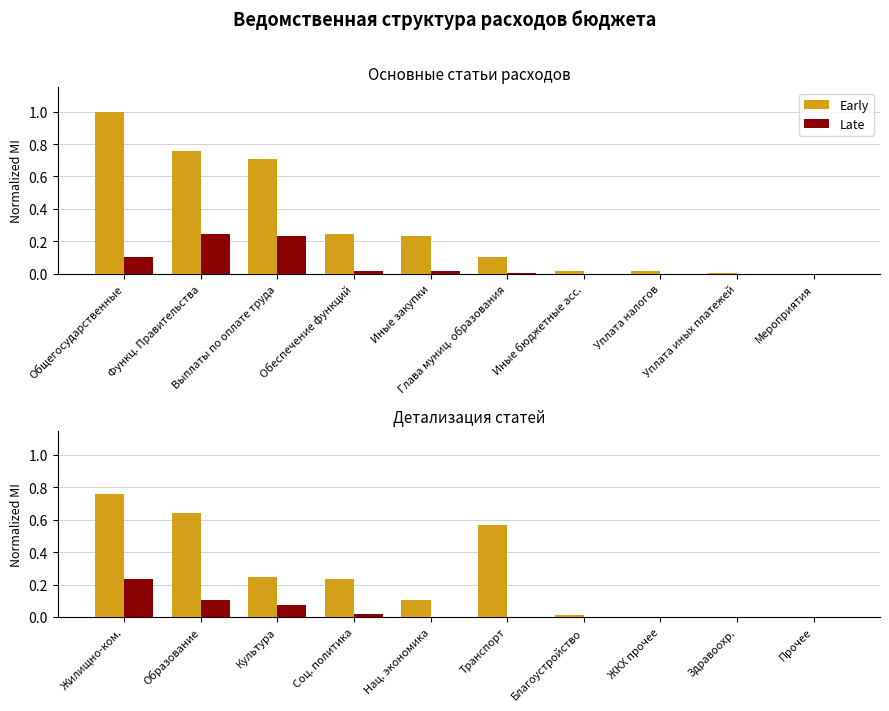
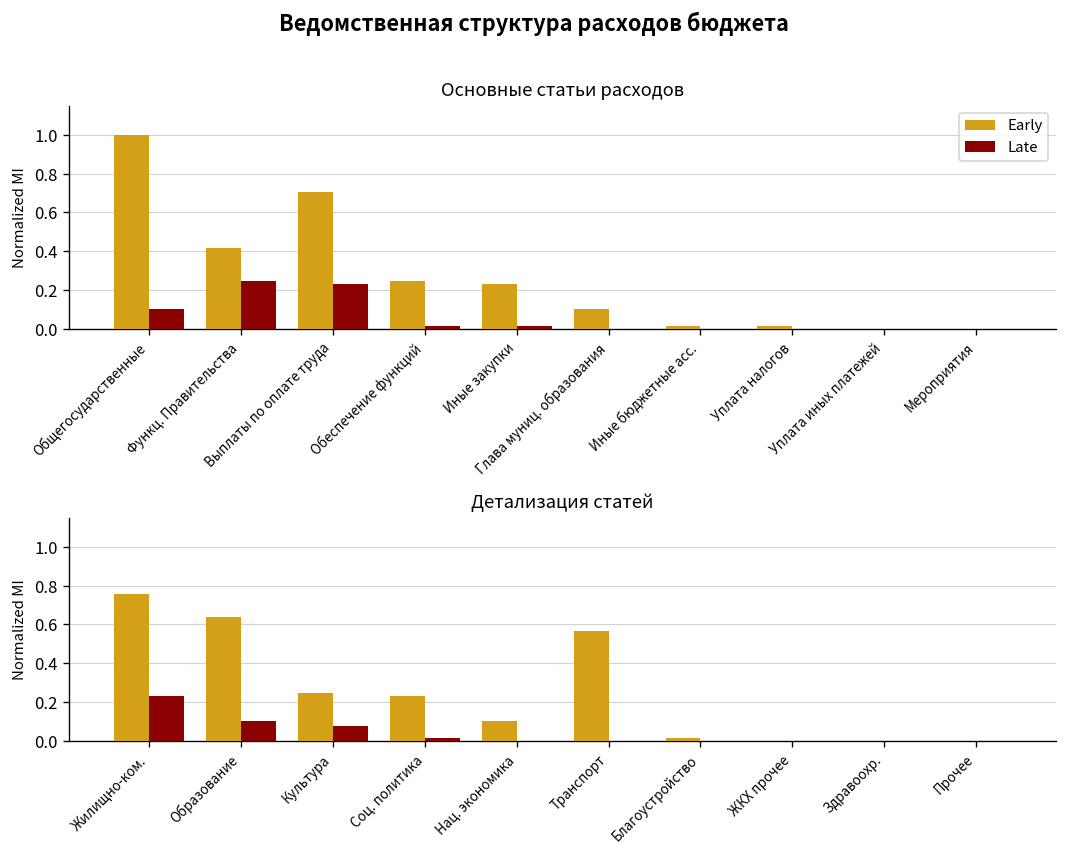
Основные статьи расходов, Early, Функц. Правительства: 0.76 -> 0.42
